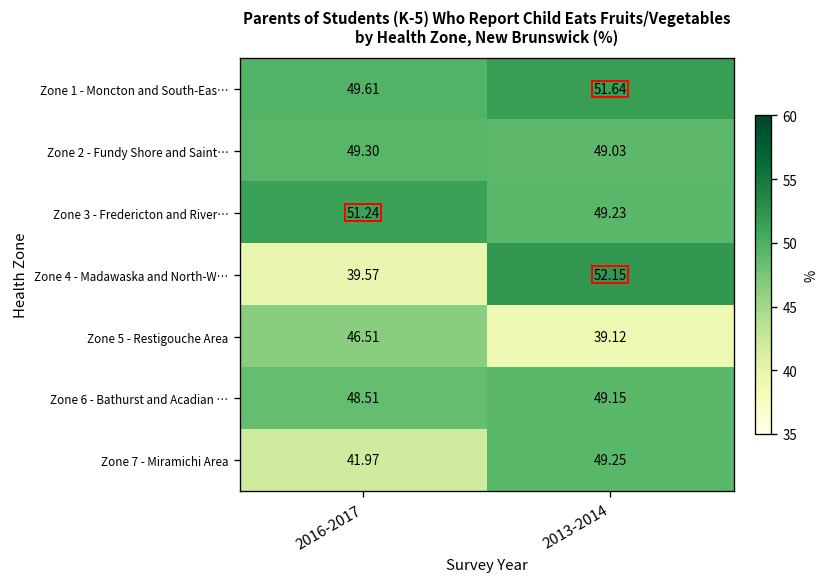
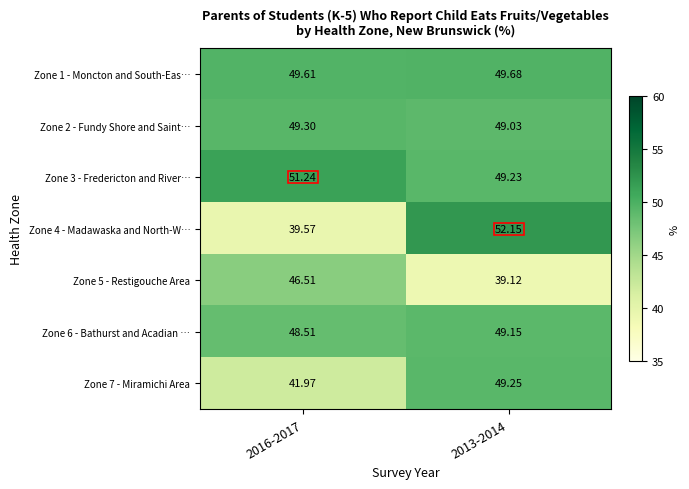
Zone 1 - Moncton and South-Eas…, 2013-2014: 51.64 -> 49.68
